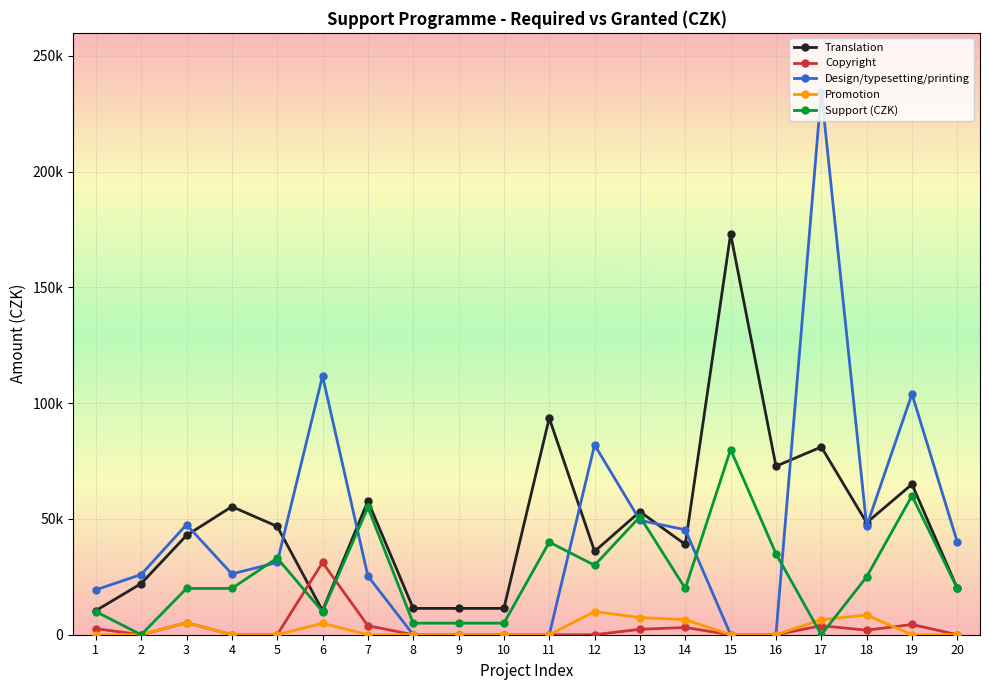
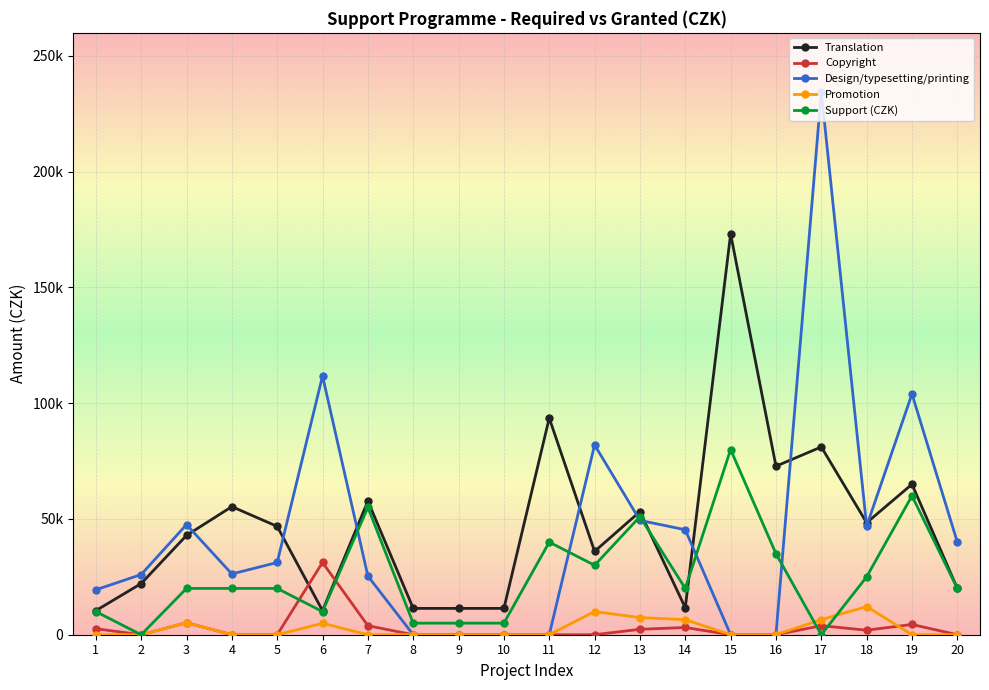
Support (CZK), 5: 33000 -> 20000
Translation, 14: 39000 -> 12000
Promotion, 18: 9000 -> 12000
